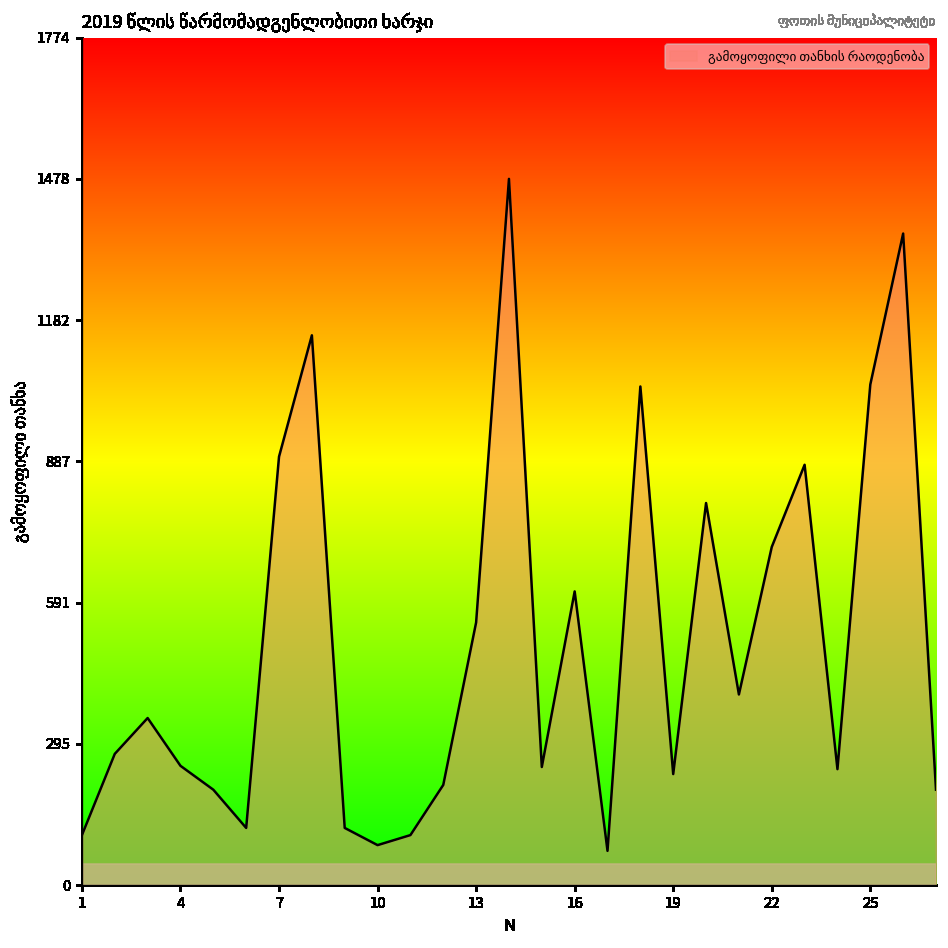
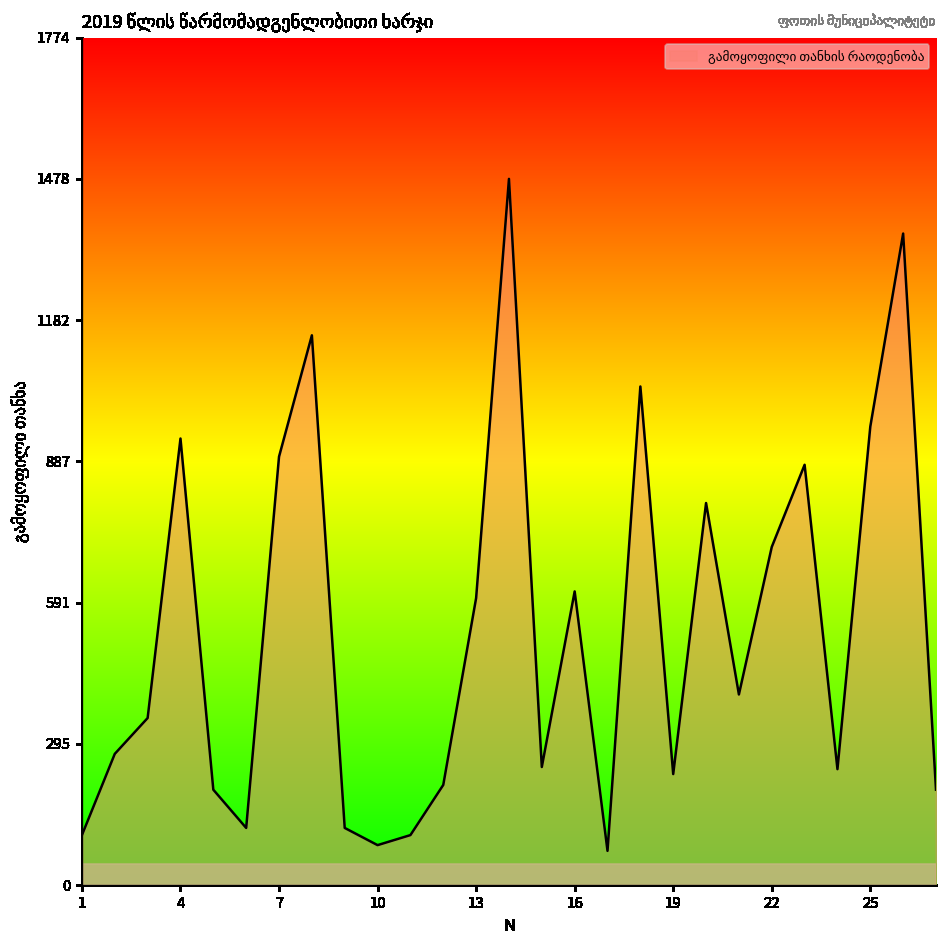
4: 250 -> 940
13: 550 -> 600
25: 1050 -> 960
